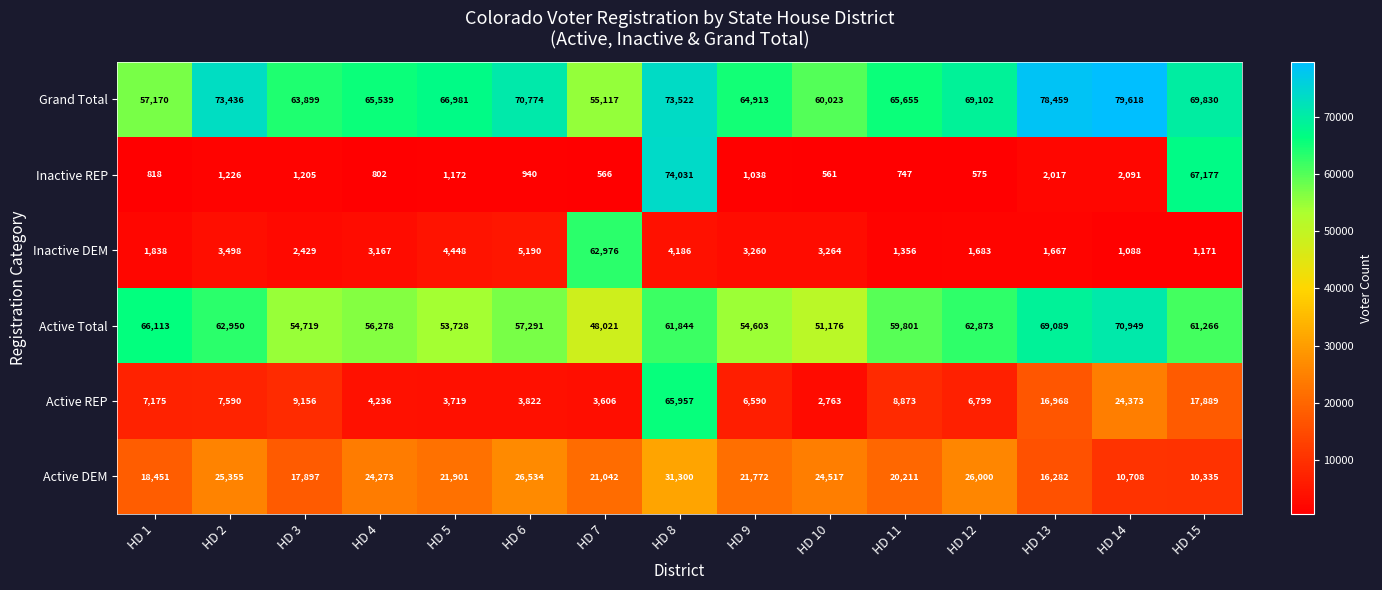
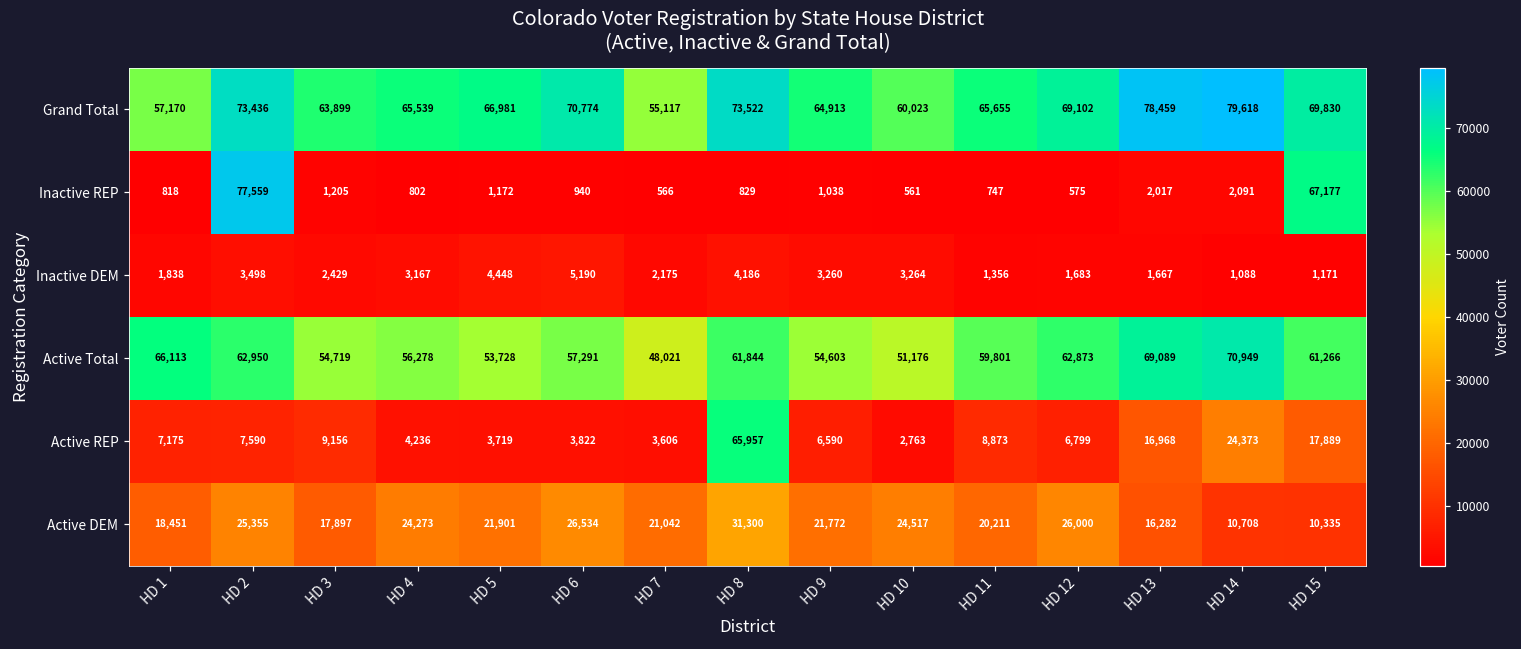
Inactive REP, HD 2: 1,226 -> 77,559
Inactive REP, HD 8: 74,031 -> 829
Inactive DEM, HD 7: 62,976 -> 2,175
